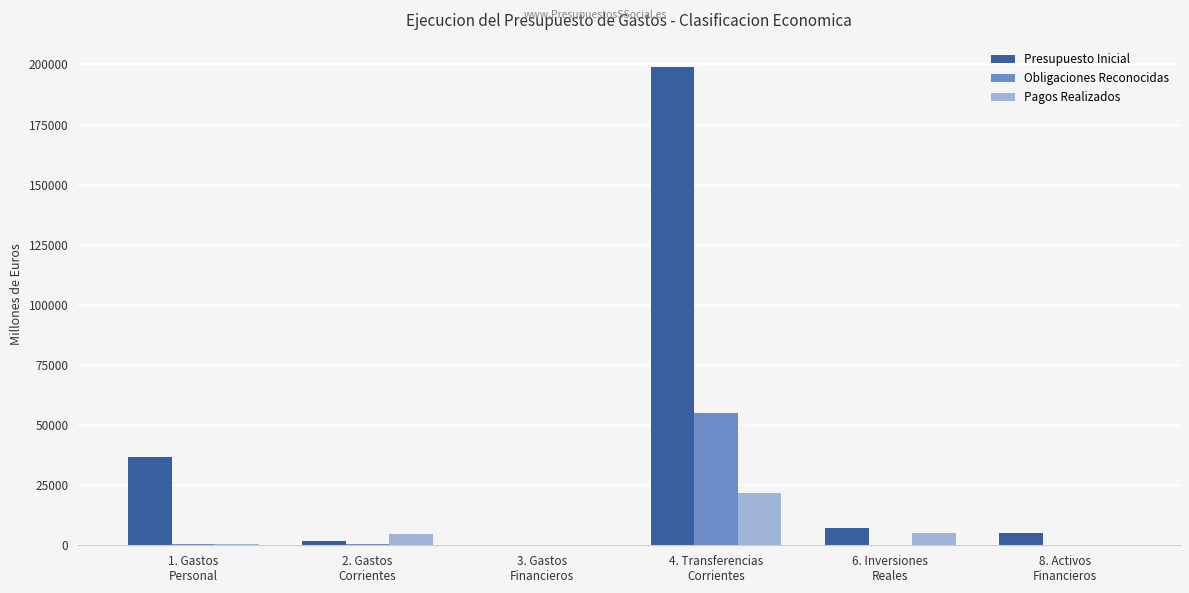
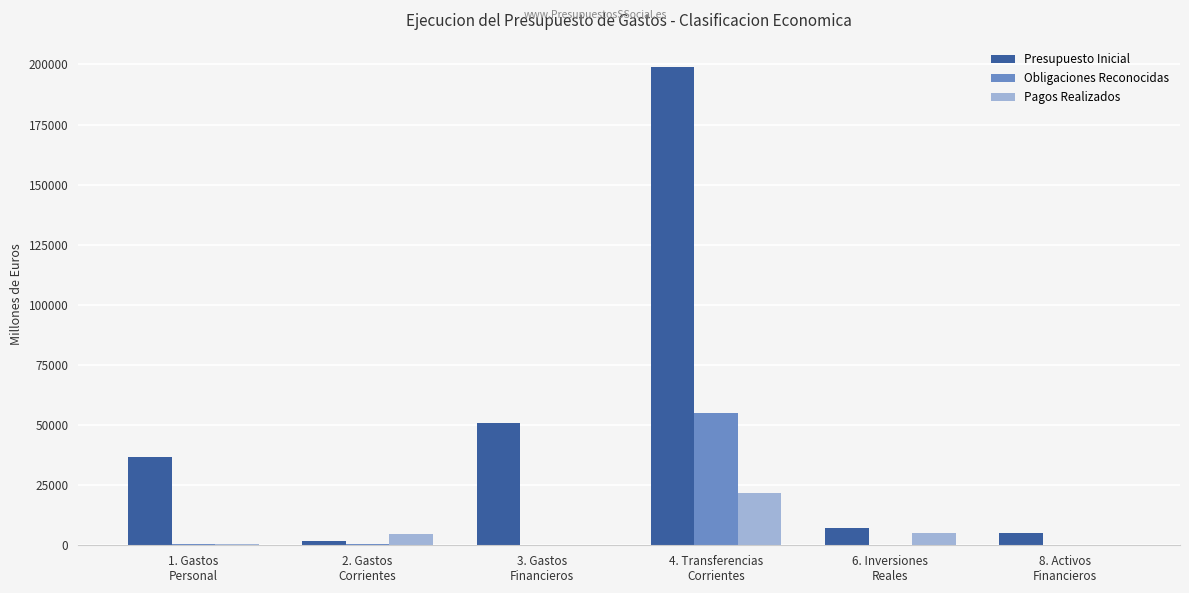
Presupuesto Inicial, 3. Gastos Financieros: 0 -> 51000
